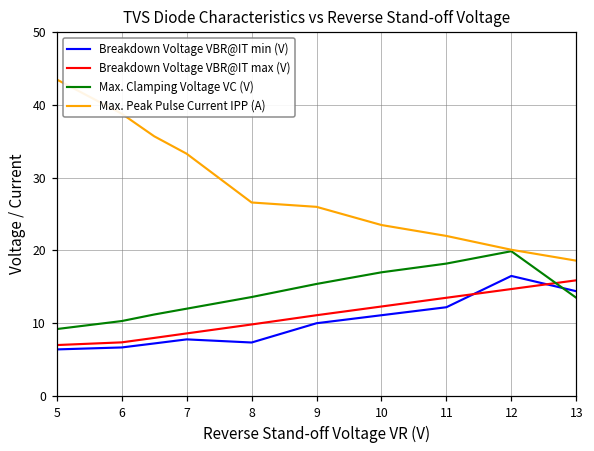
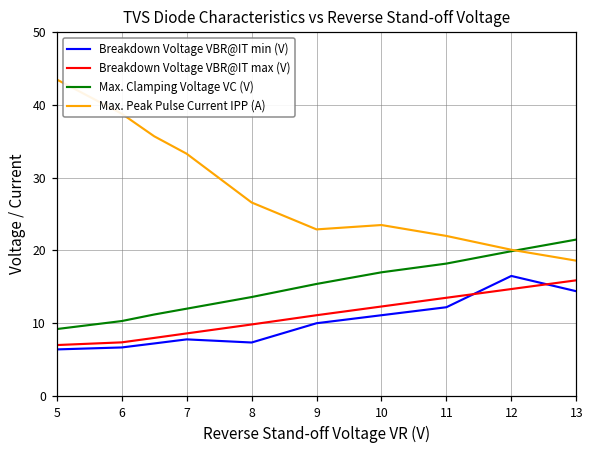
Max. Peak Pulse Current IPP (A), 9: 26 -> 23
Max. Clamping Voltage VC (V), 13: 14 -> 22
